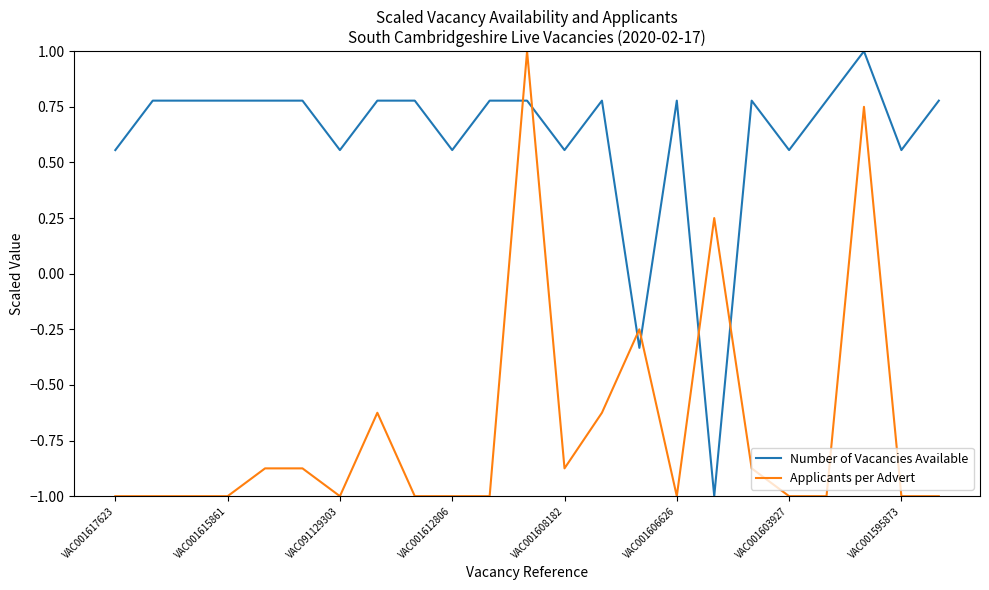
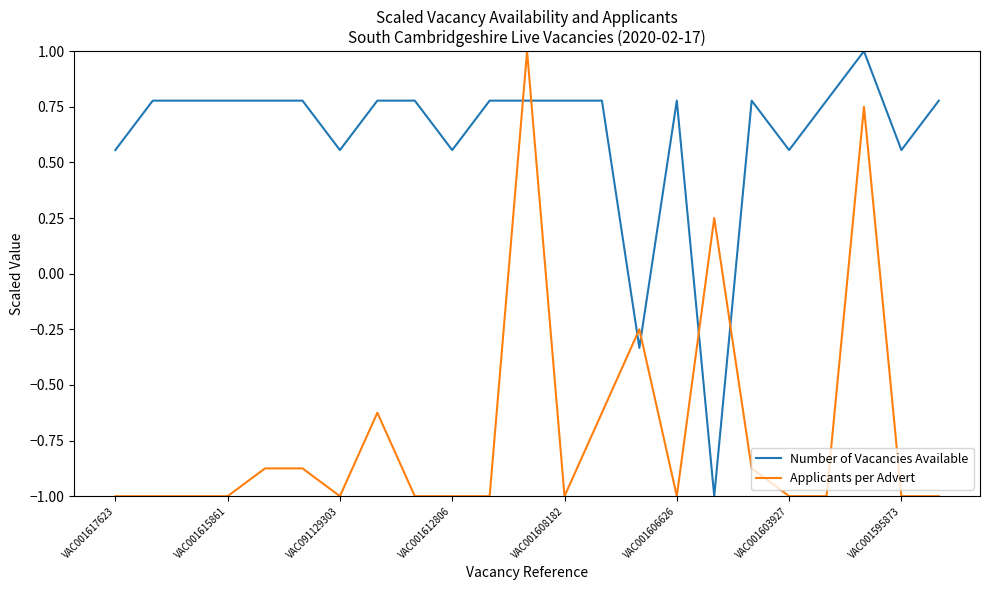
Number of Vacancies Available, VAC001608182: 0.56 -> 0.78
Applicants per Advert, VAC001608182: -0.88 -> -1.00
